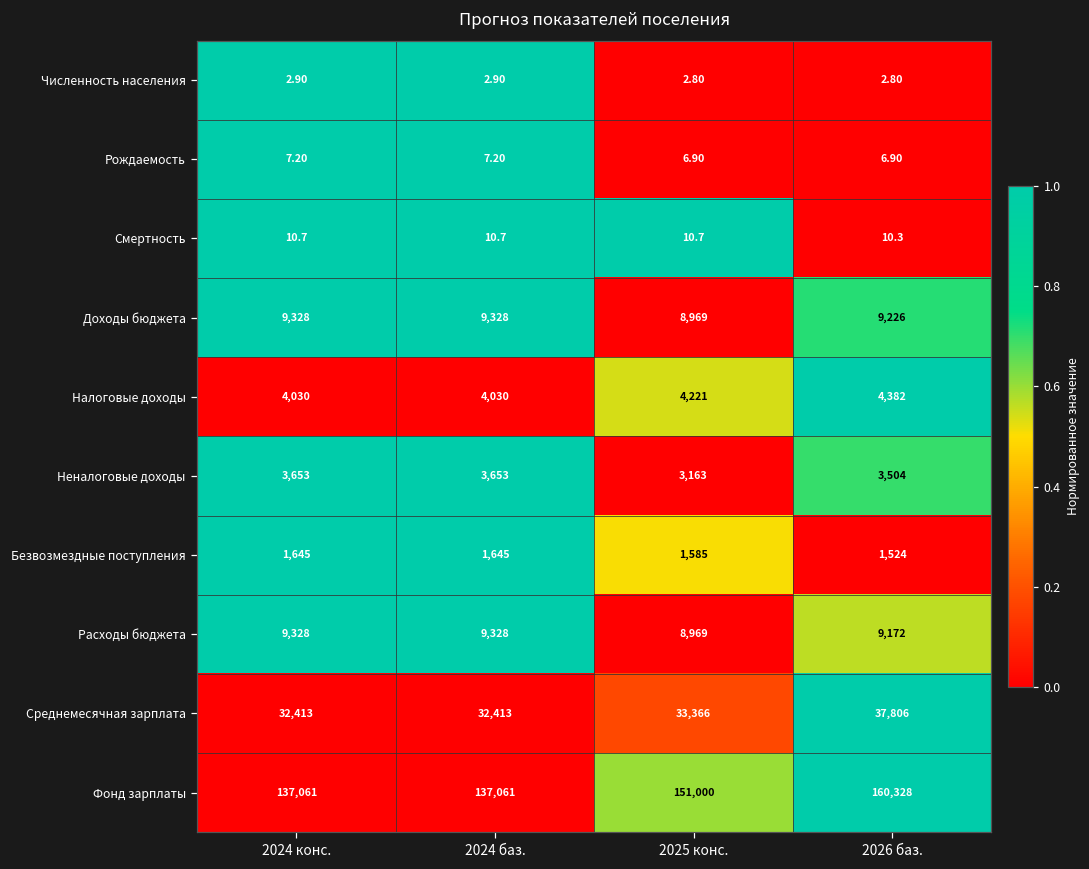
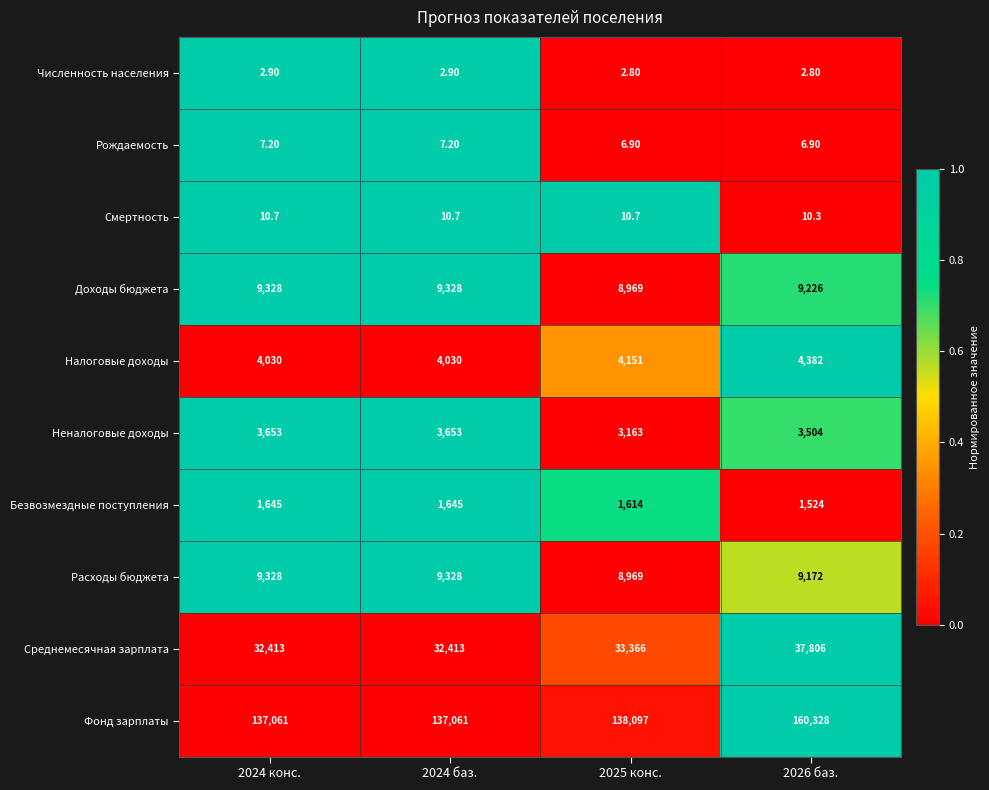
Налоговые доходы, 2025 конс.: 4,221 -> 4,151
Безвозмездные поступления, 2025 конс.: 1,585 -> 1,614
Фонд зарплаты, 2025 конс.: 151,000 -> 138,097
